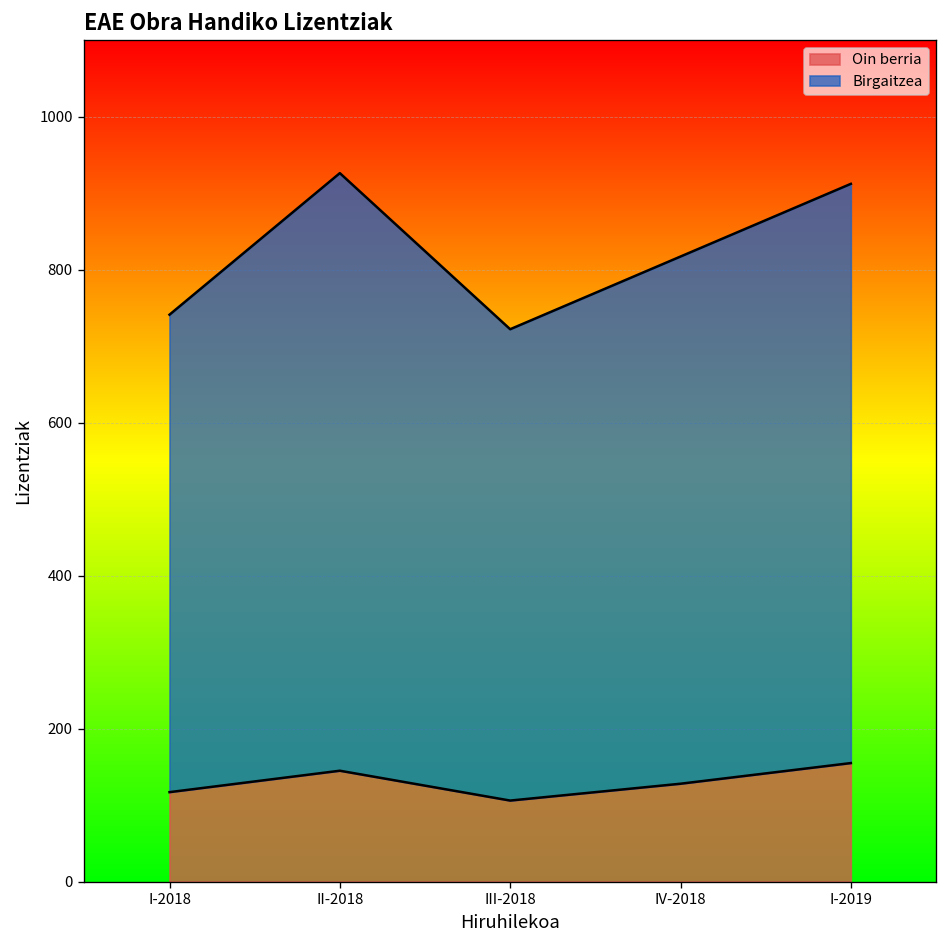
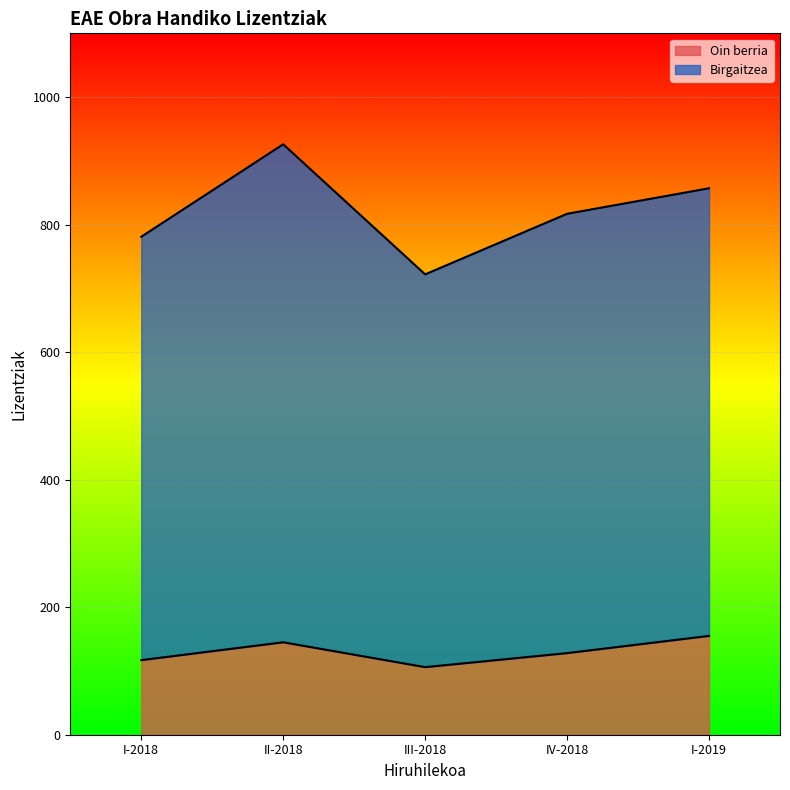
Birgaitzea, I-2018: 620 -> 660
Birgaitzea, I-2019: 760 -> 700
